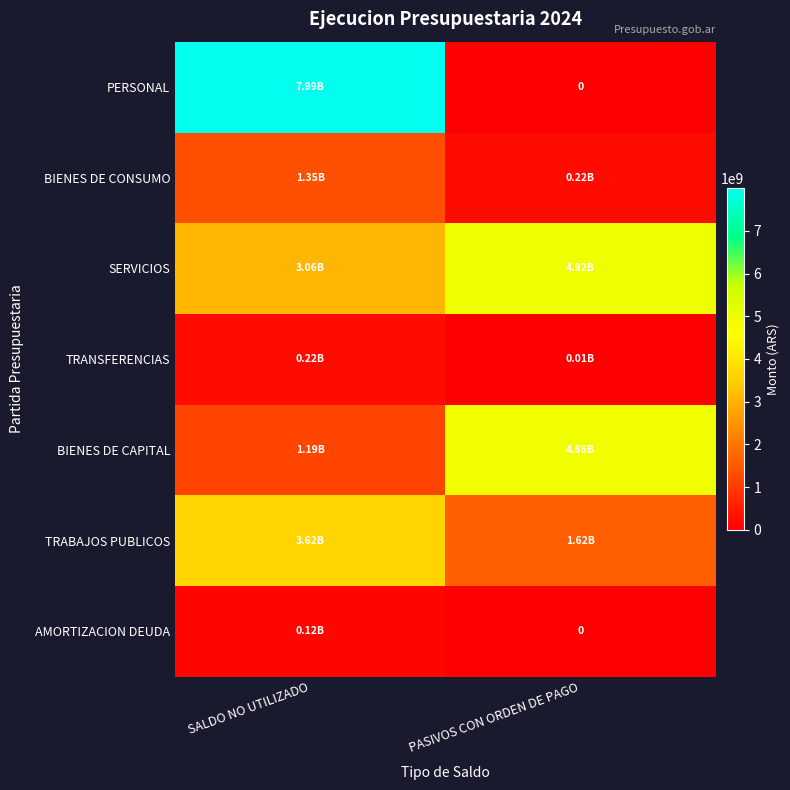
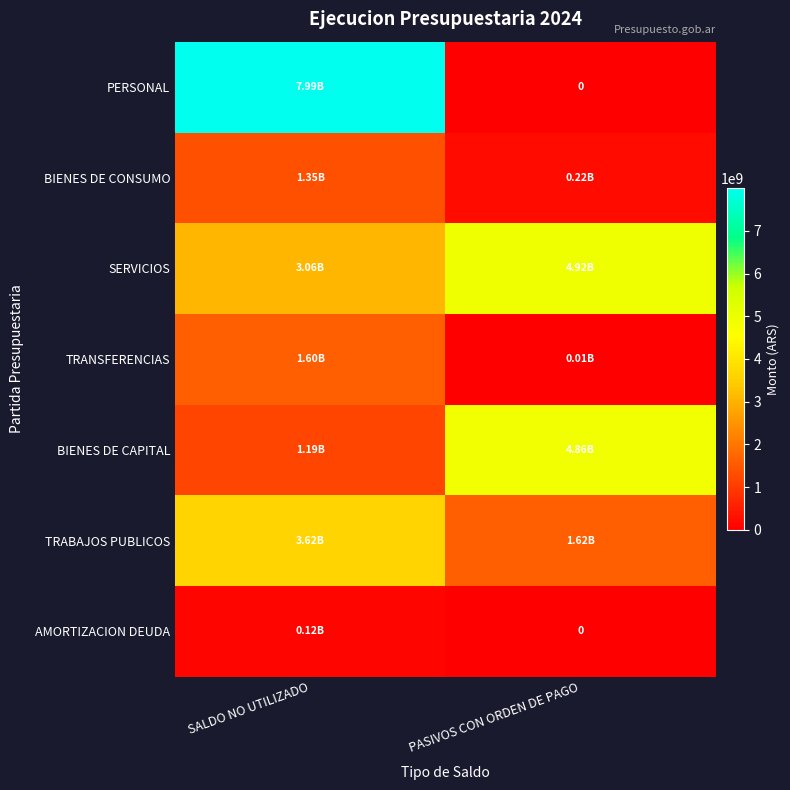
TRANSFERENCIAS, SALDO NO UTILIZADO: 0.22B -> 1.60B
